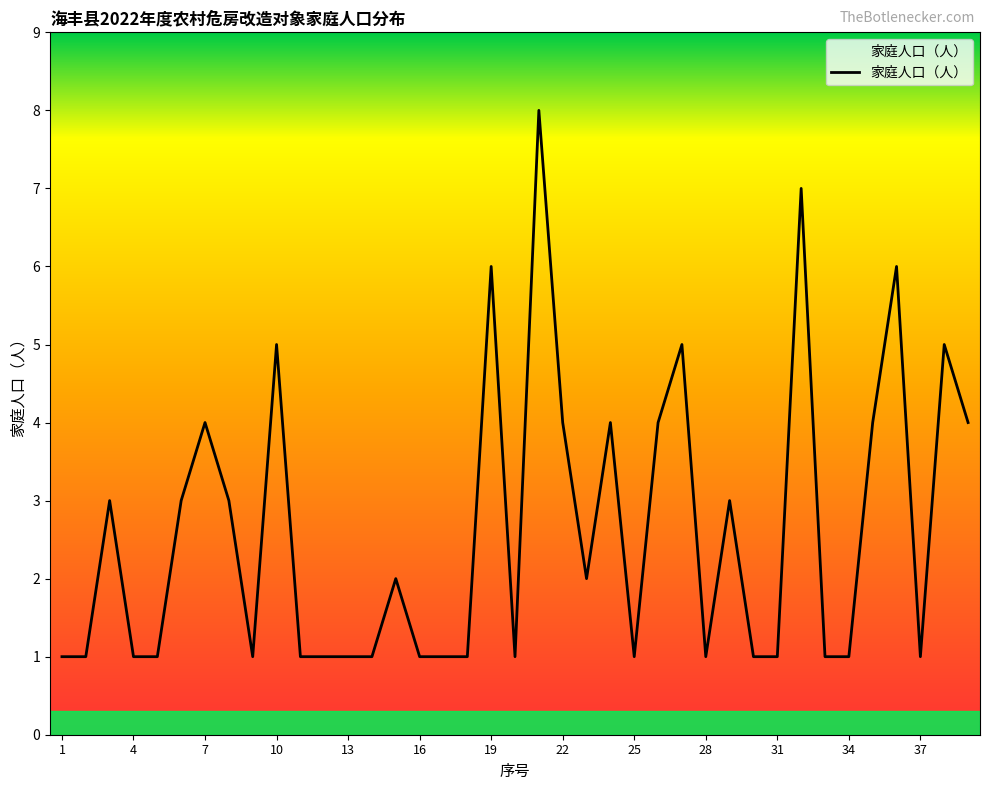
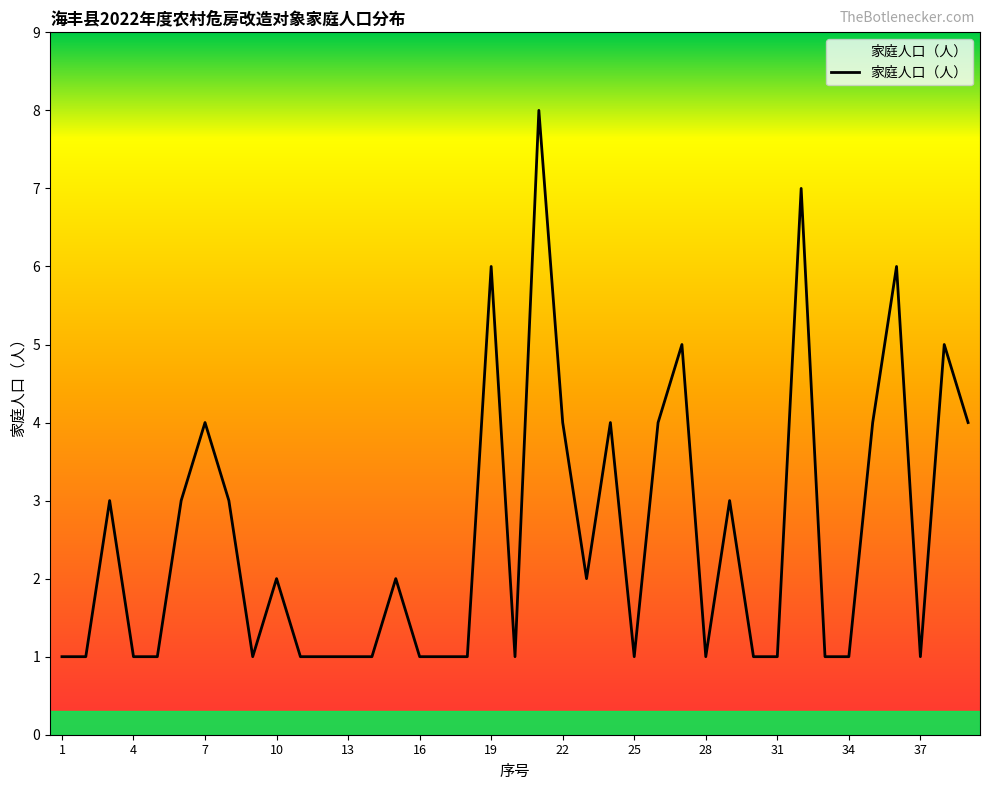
10: 5 -> 2
